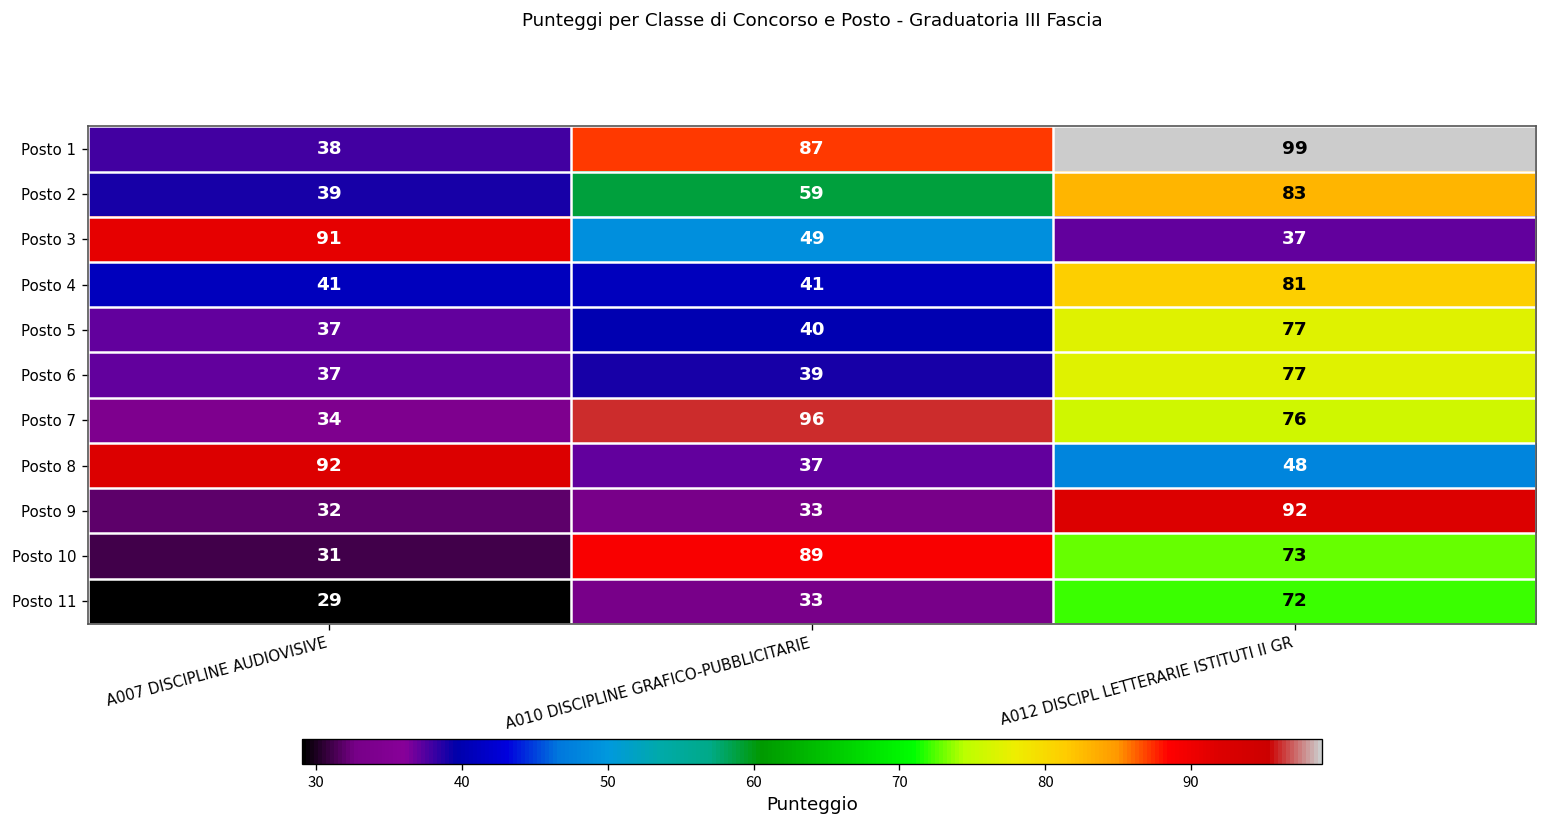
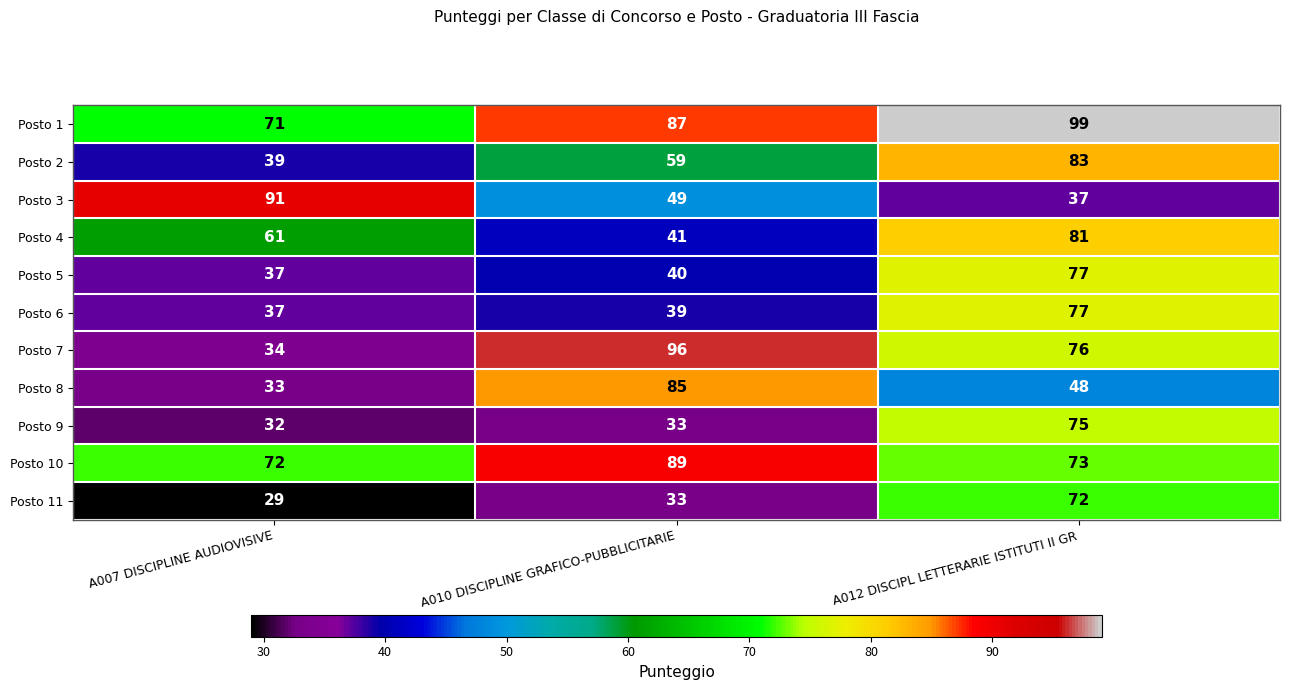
Posto 1, A007 DISCIPLINE AUDIOVISIVE: 38 -> 71
Posto 4, A007 DISCIPLINE AUDIOVISIVE: 41 -> 61
Posto 8, A007 DISCIPLINE AUDIOVISIVE: 92 -> 33
Posto 8, A010 DISCIPLINE GRAFICO-PUBBLICITARIE: 37 -> 85
Posto 9, A012 DISCIPL LETTERARIE ISTITUTI II GR: 92 -> 75
Posto 10, A007 DISCIPLINE AUDIOVISIVE: 31 -> 72
